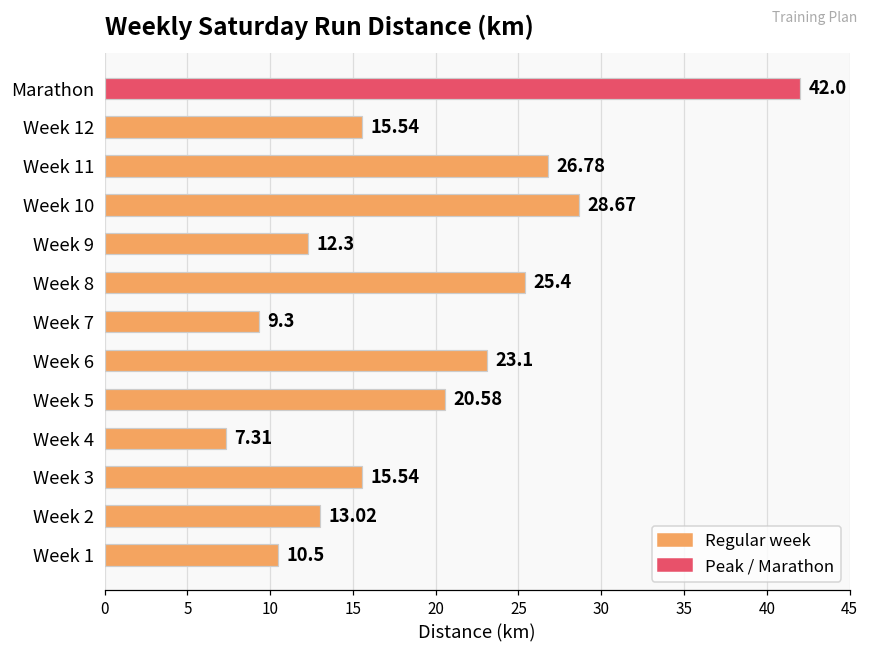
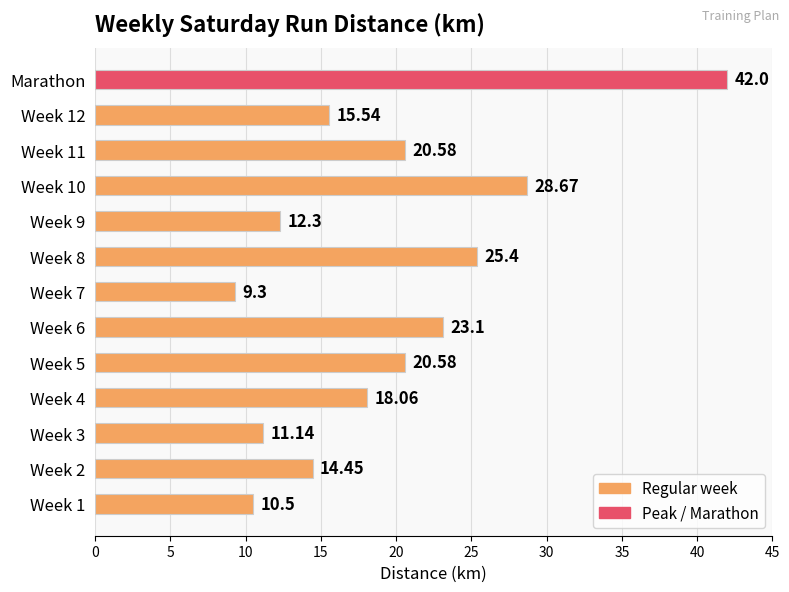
Week 11: 26.78 -> 20.58
Week 4: 7.31 -> 18.06
Week 3: 15.54 -> 11.14
Week 2: 13.02 -> 14.45
